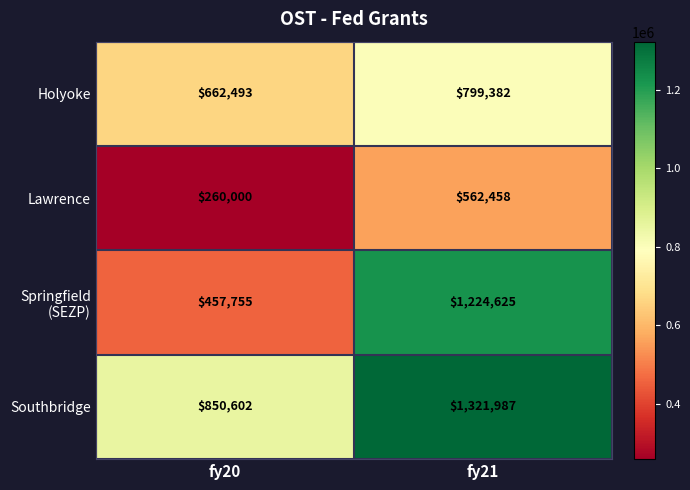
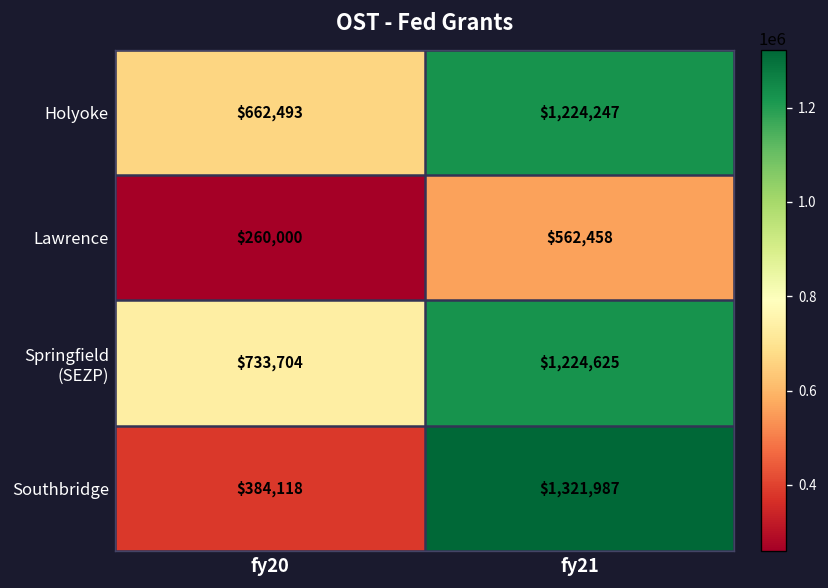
Holyoke, fy21: $799,382 -> $1,224,247
Springfield (SEZP), fy20: $457,755 -> $733,704
Southbridge, fy20: $850,602 -> $384,118
